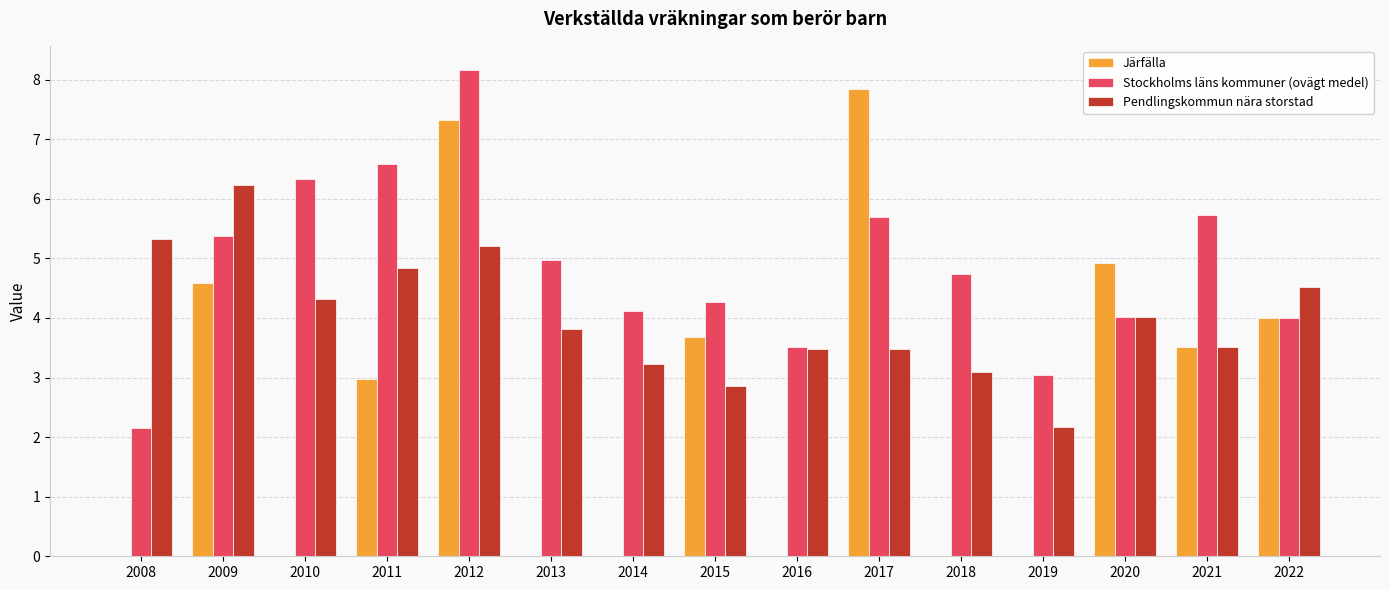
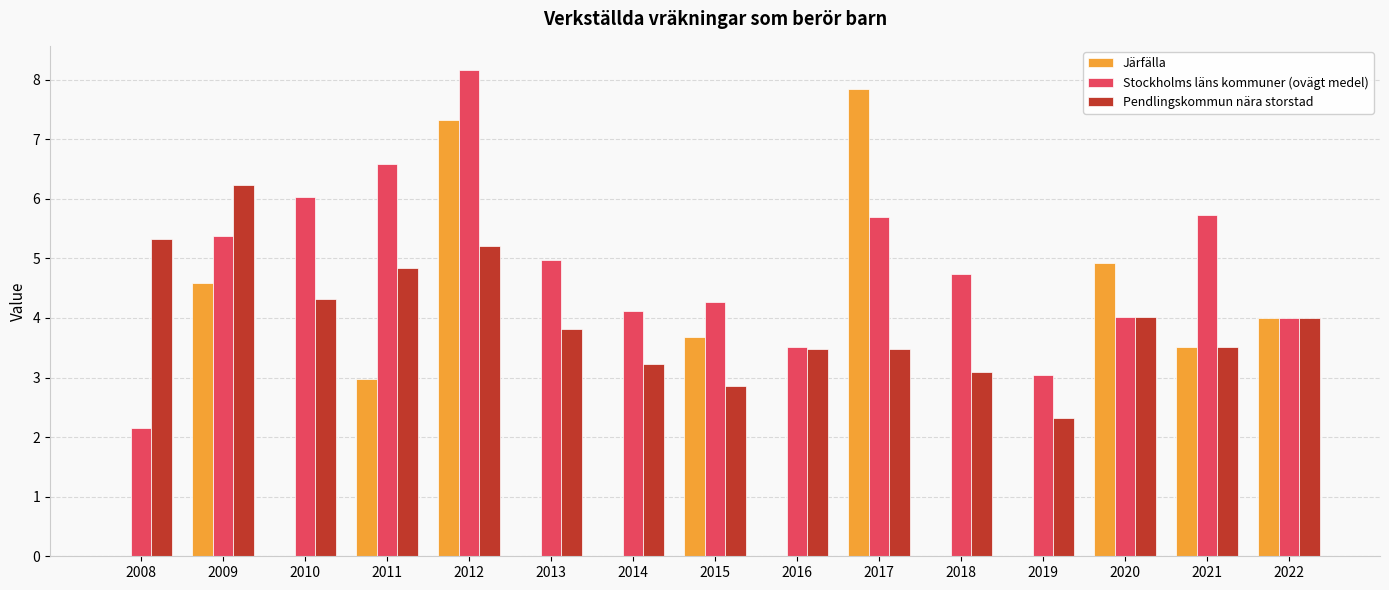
Stockholms läns kommuner (ovägt medel), 2010: 6.3 -> 6.0
Pendlingskommun nära storstad, 2019: 2.2 -> 2.3
Pendlingskommun nära storstad, 2022: 4.5 -> 4.0
